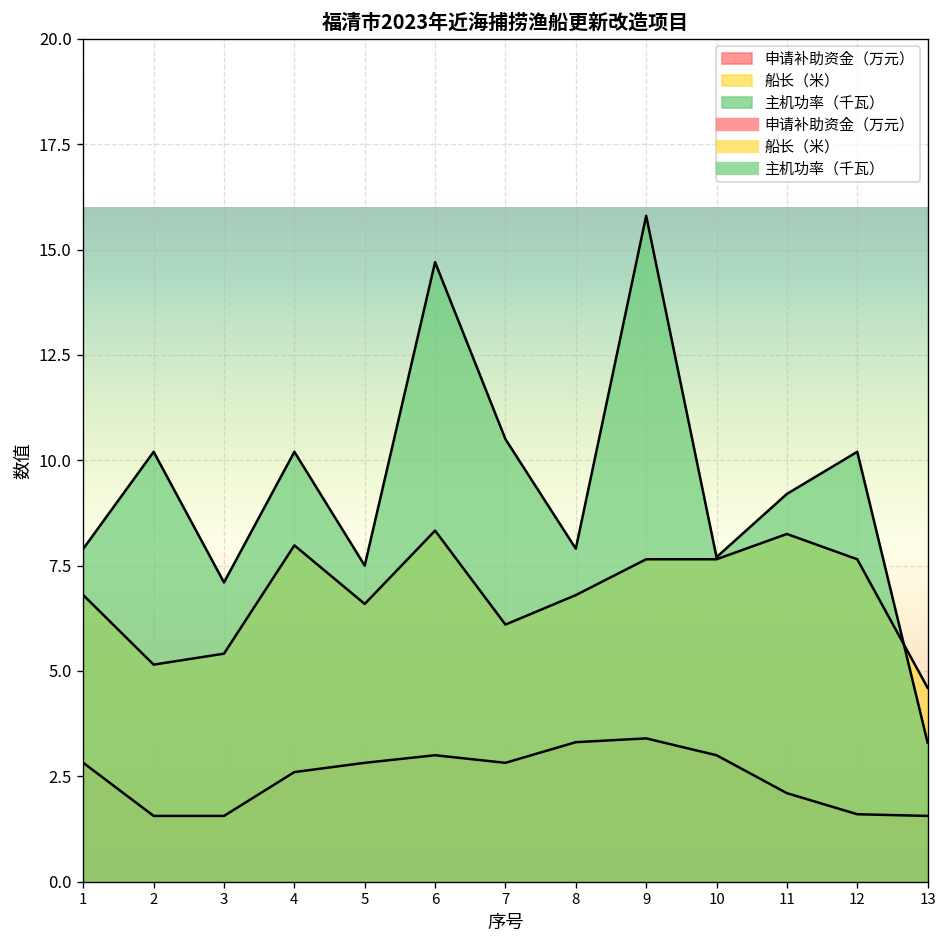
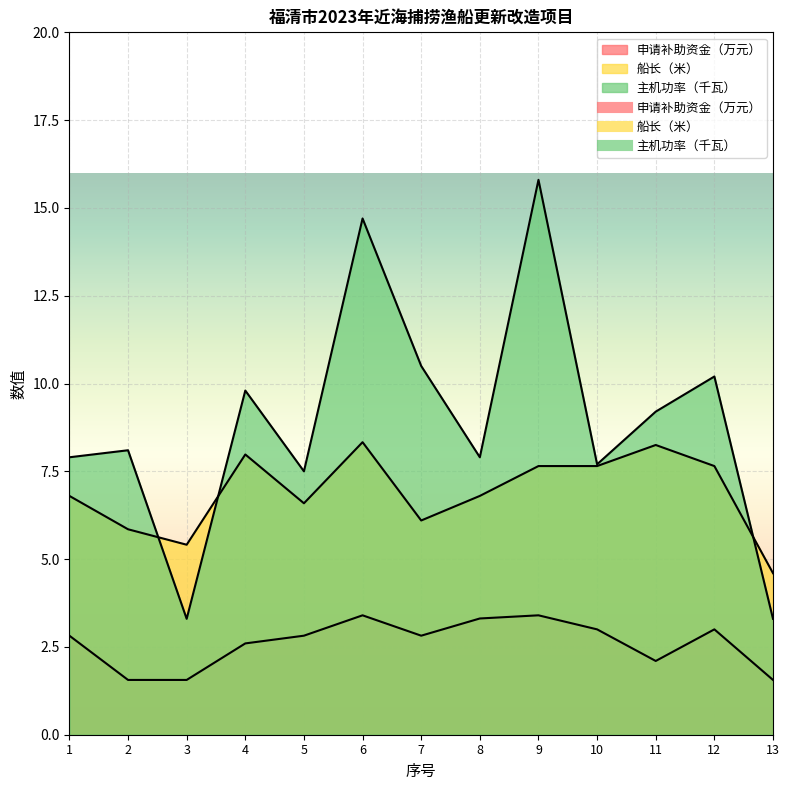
船长（米）, 2: 5.2 -> 5.9
主机功率（千瓦）, 2: 10.2 -> 8.1
主机功率（千瓦）, 3: 7.1 -> 3.3
主机功率（千瓦）, 4: 10.2 -> 9.8
申请补助资金（万元）, 6: 3.0 -> 3.4
申请补助资金（万元）, 12: 1.6 -> 3.0
